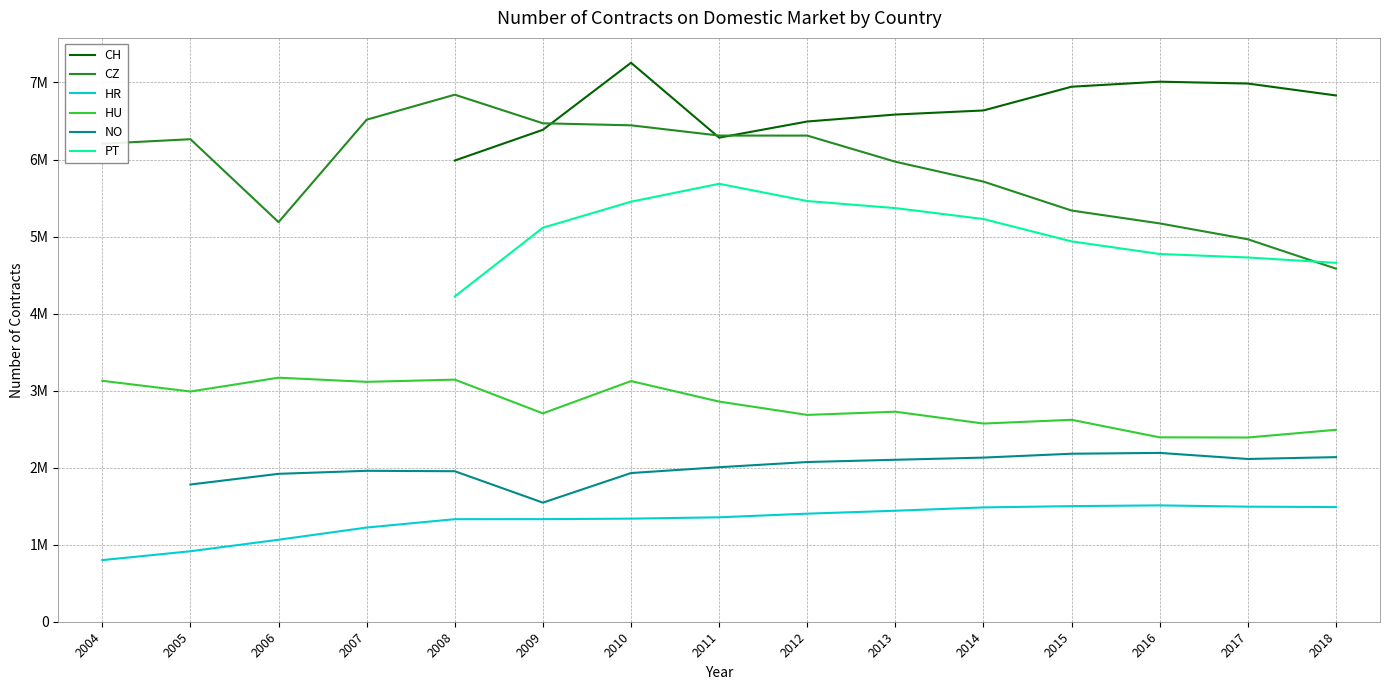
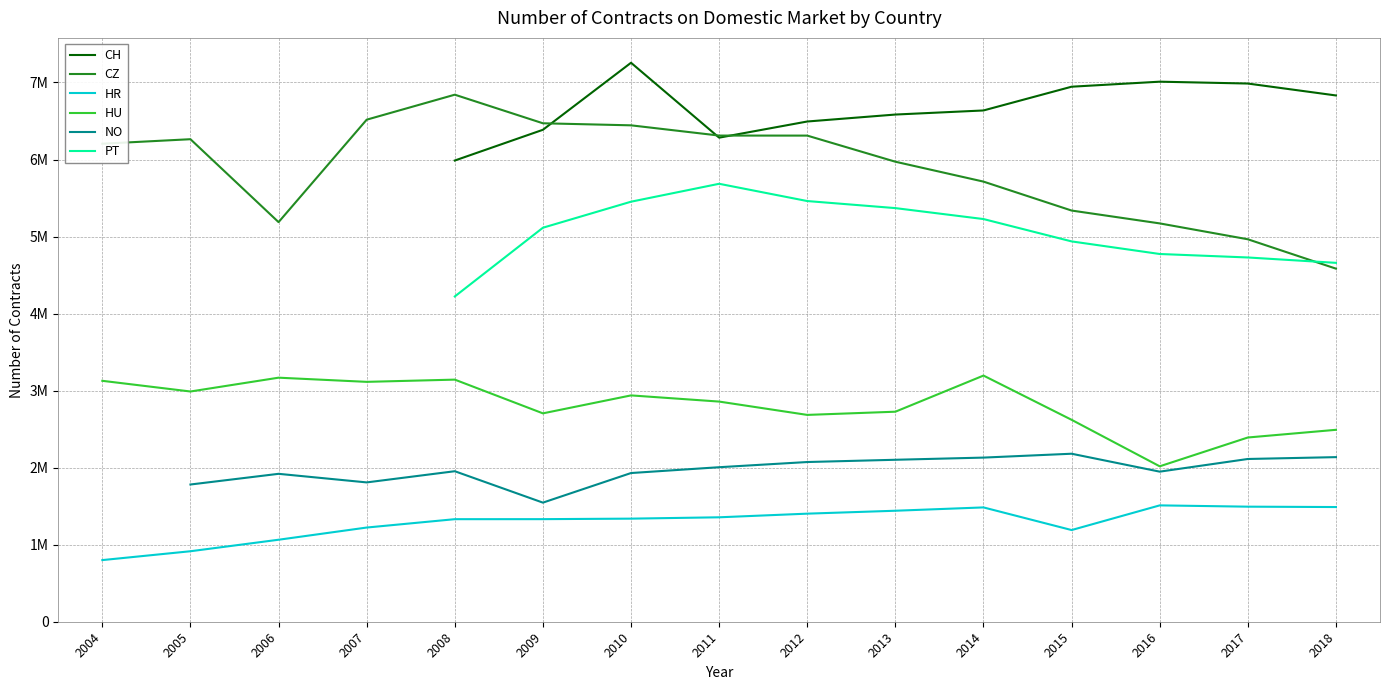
NO, 2007: 2000000 -> 1800000
HU, 2010: 3100000 -> 2900000
HU, 2014: 2600000 -> 3200000
HR, 2015: 1500000 -> 1200000
HU, 2016: 2400000 -> 2000000
NO, 2016: 2200000 -> 1900000
